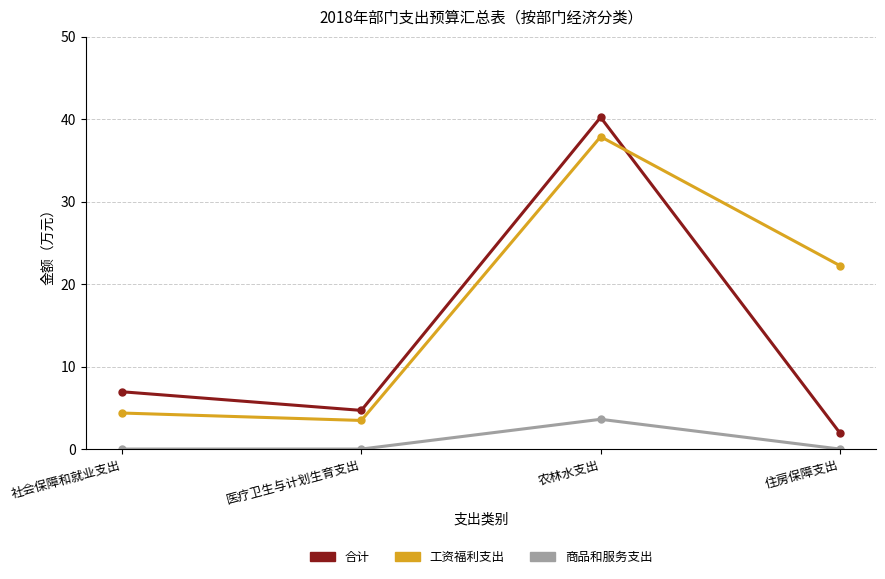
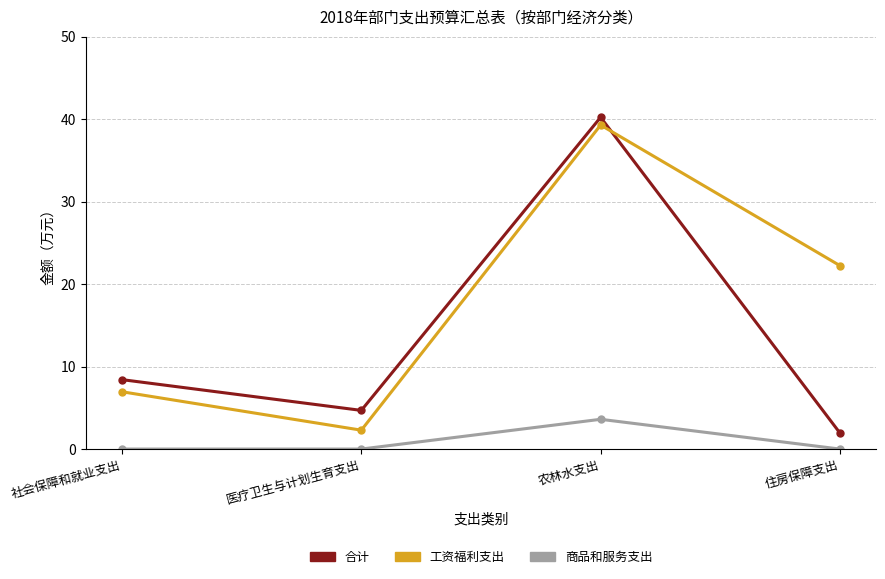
合计, 社会保障和就业支出: 7 -> 8
工资福利支出, 社会保障和就业支出: 4 -> 7
工资福利支出, 医疗卫生与计划生育支出: 3 -> 2
工资福利支出, 农林水支出: 38 -> 39
